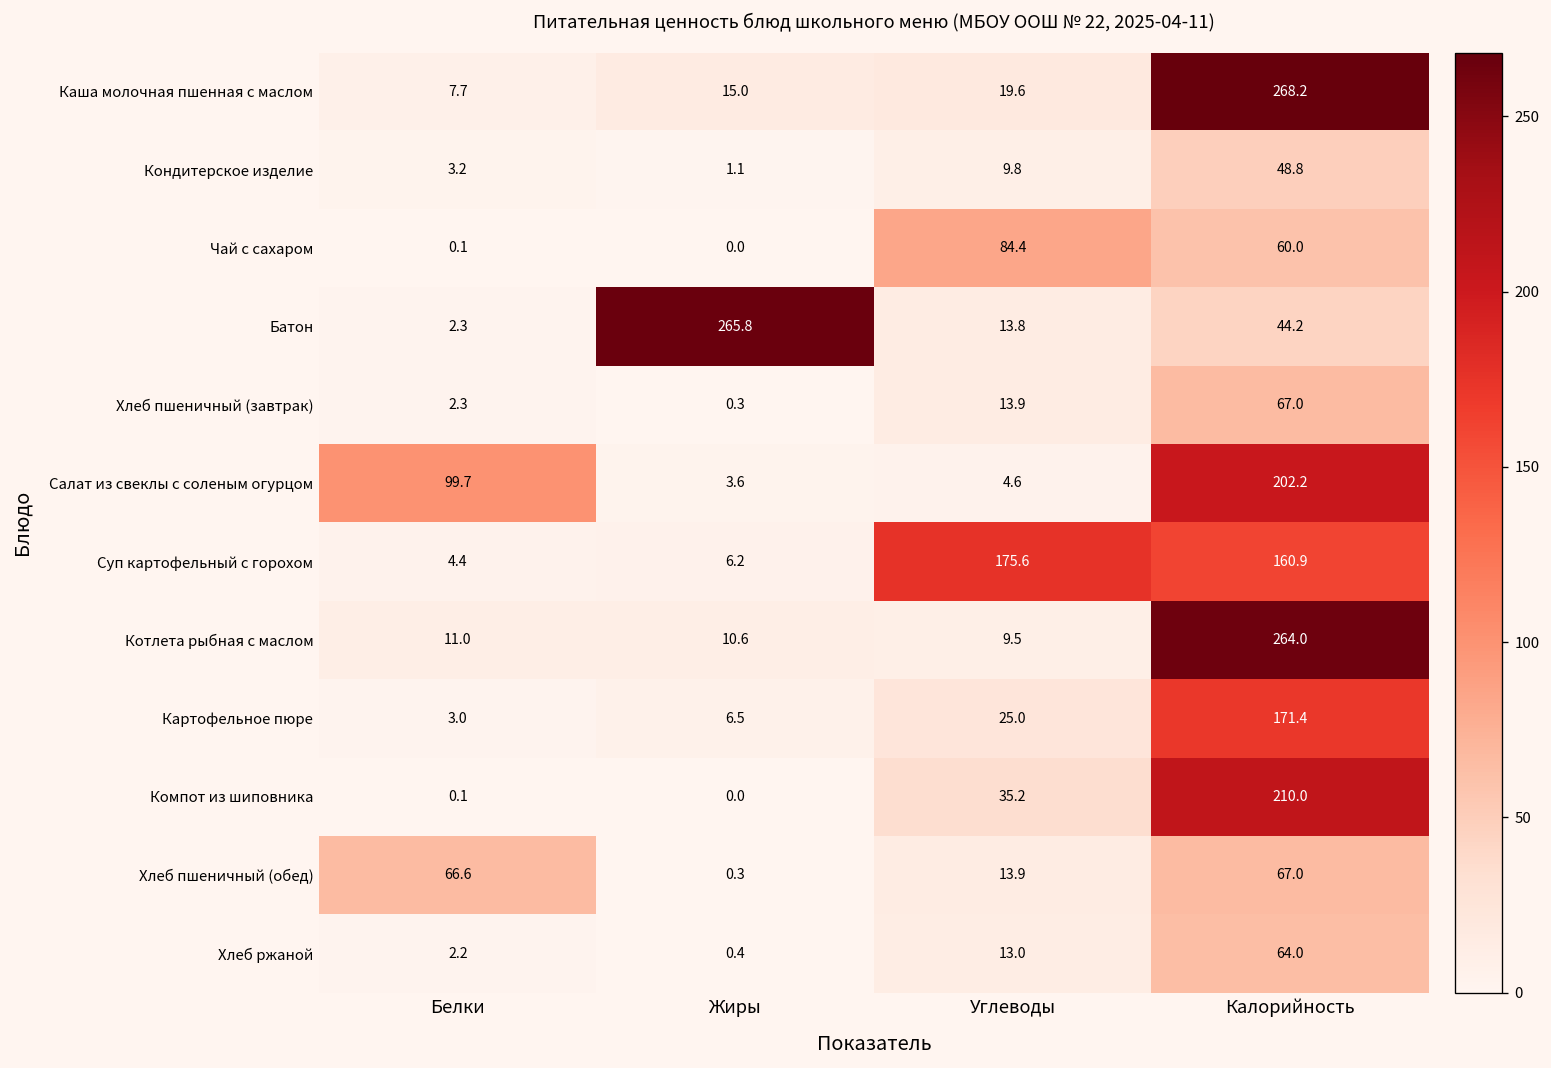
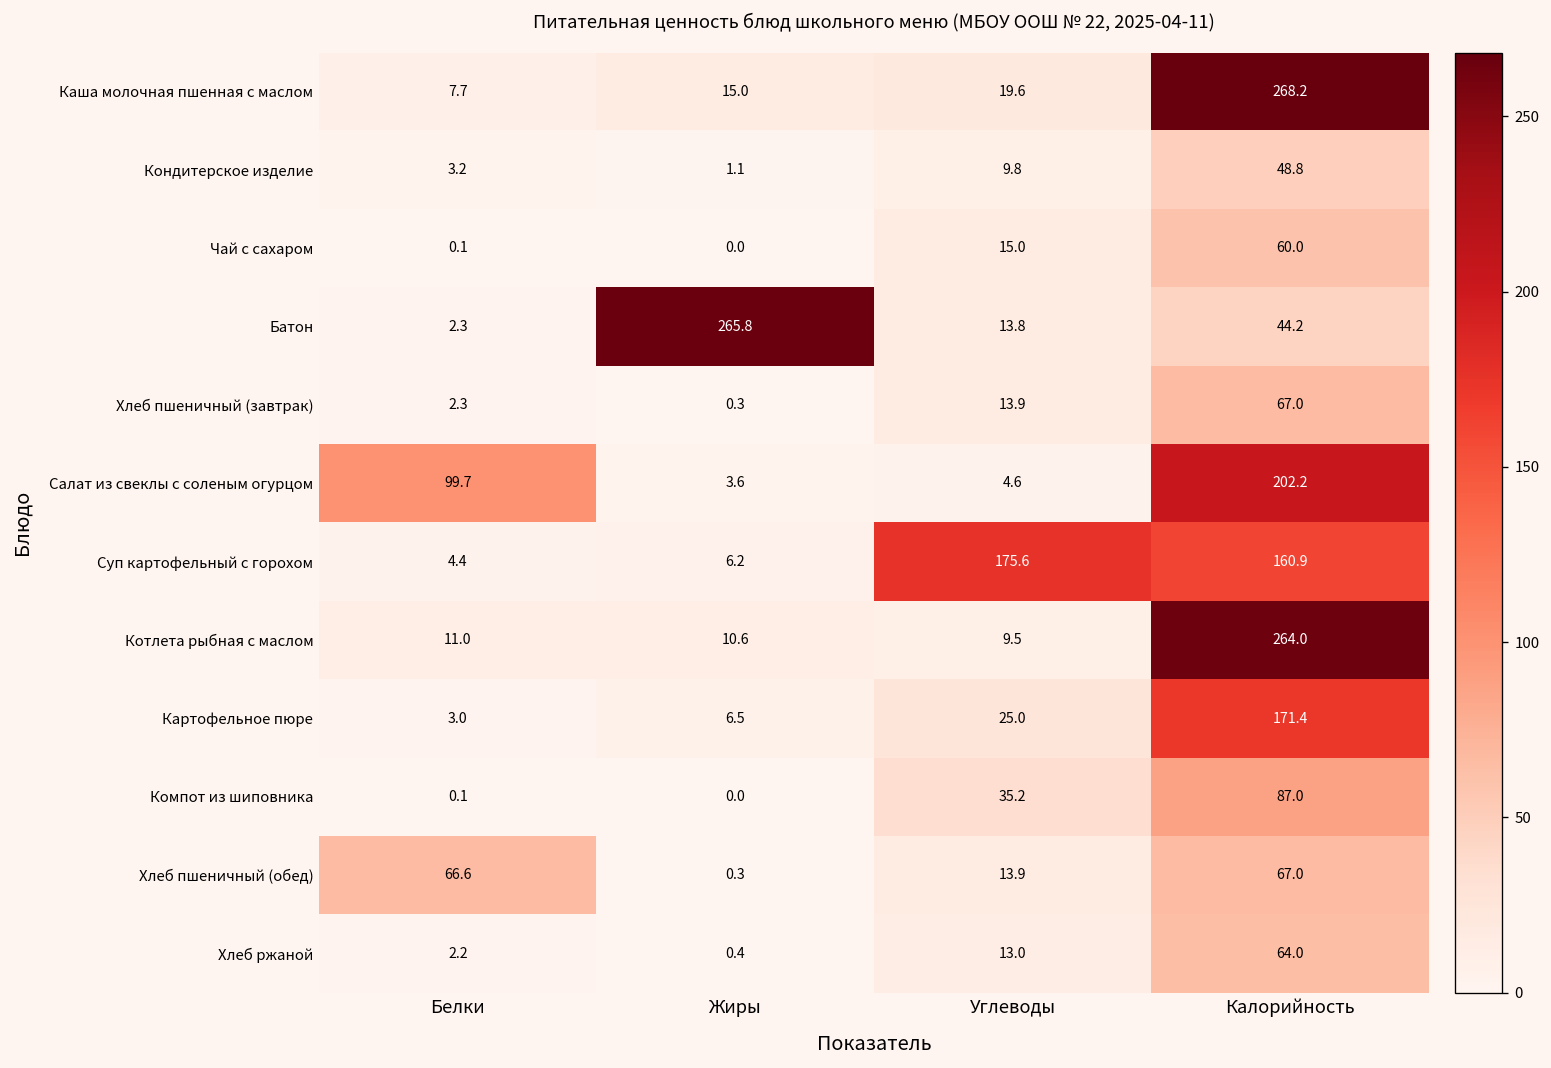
Чай с сахаром, Углеводы: 84.4 -> 15.0
Компот из шиповника, Калорийность: 210.0 -> 87.0
